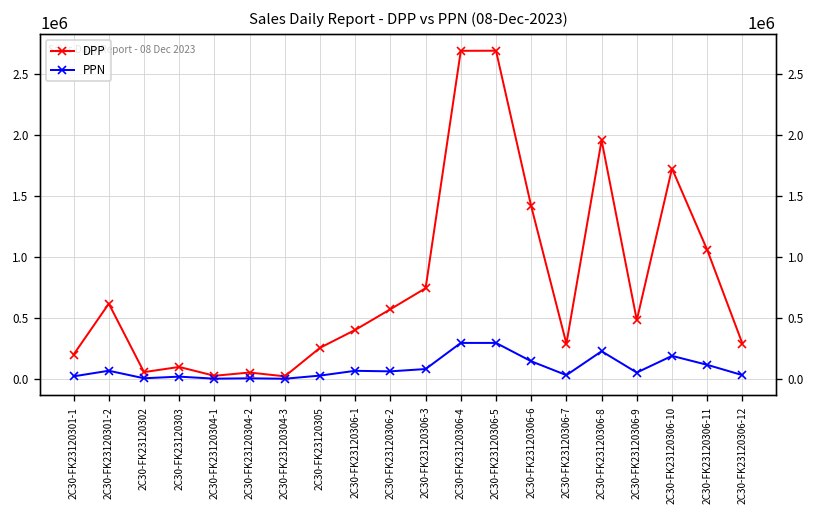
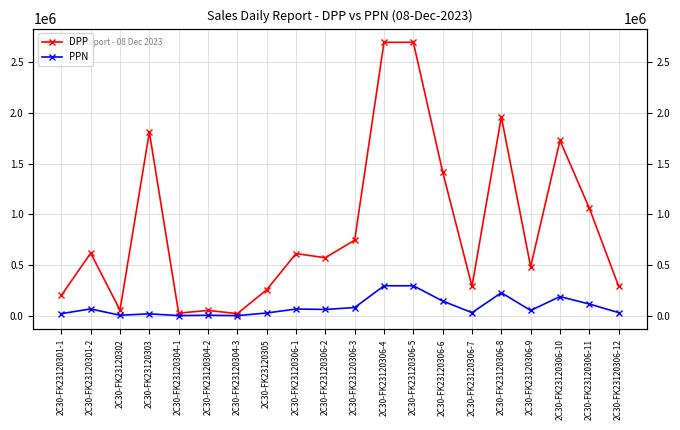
DPP, 2C30-FK23120303: 100000 -> 1810000
DPP, 2C30-FK23120306-1: 400000 -> 610000
